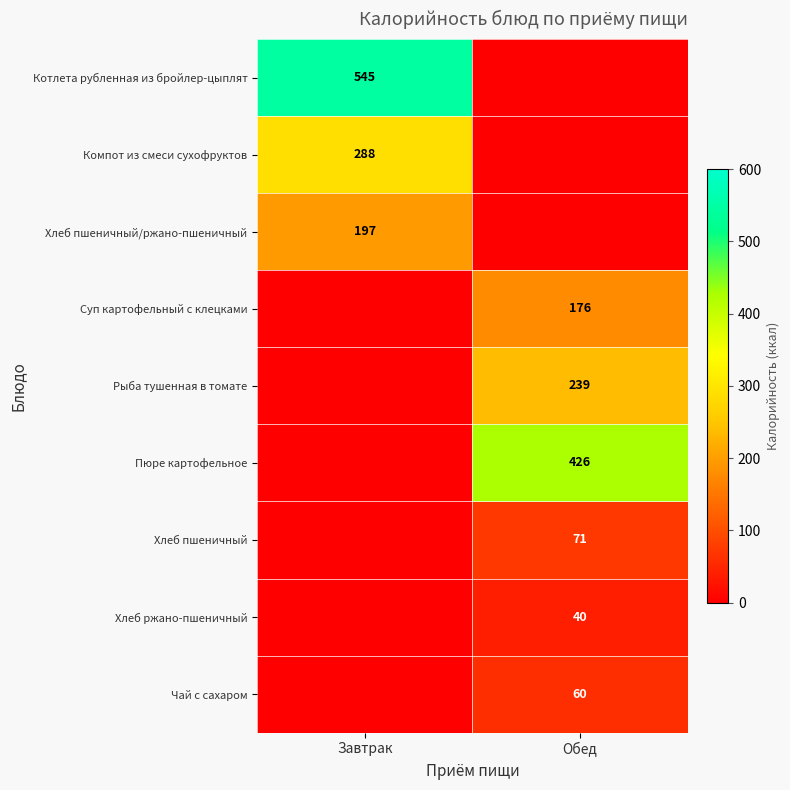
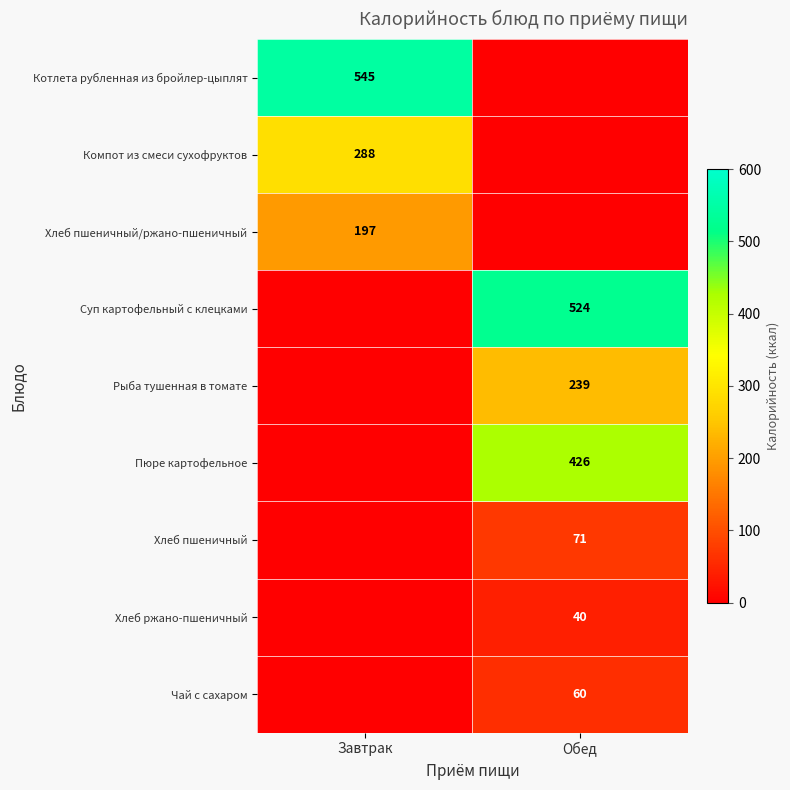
Суп картофельный с клецками, Обед: 176 -> 524
